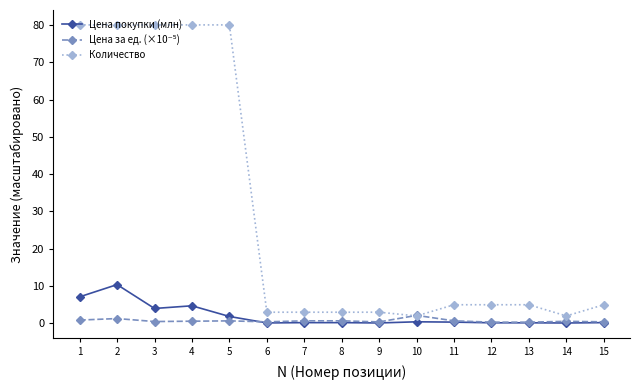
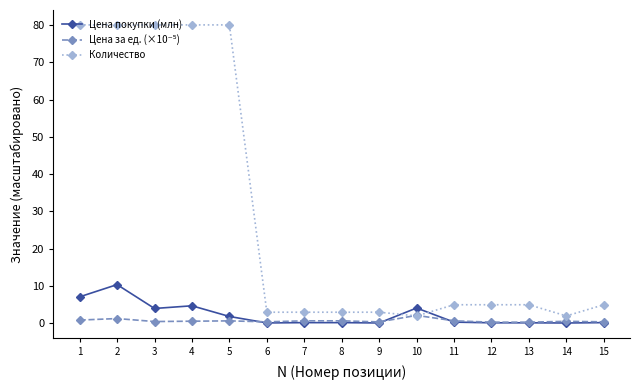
Цена покупки (млн), 10: 0 -> 4
